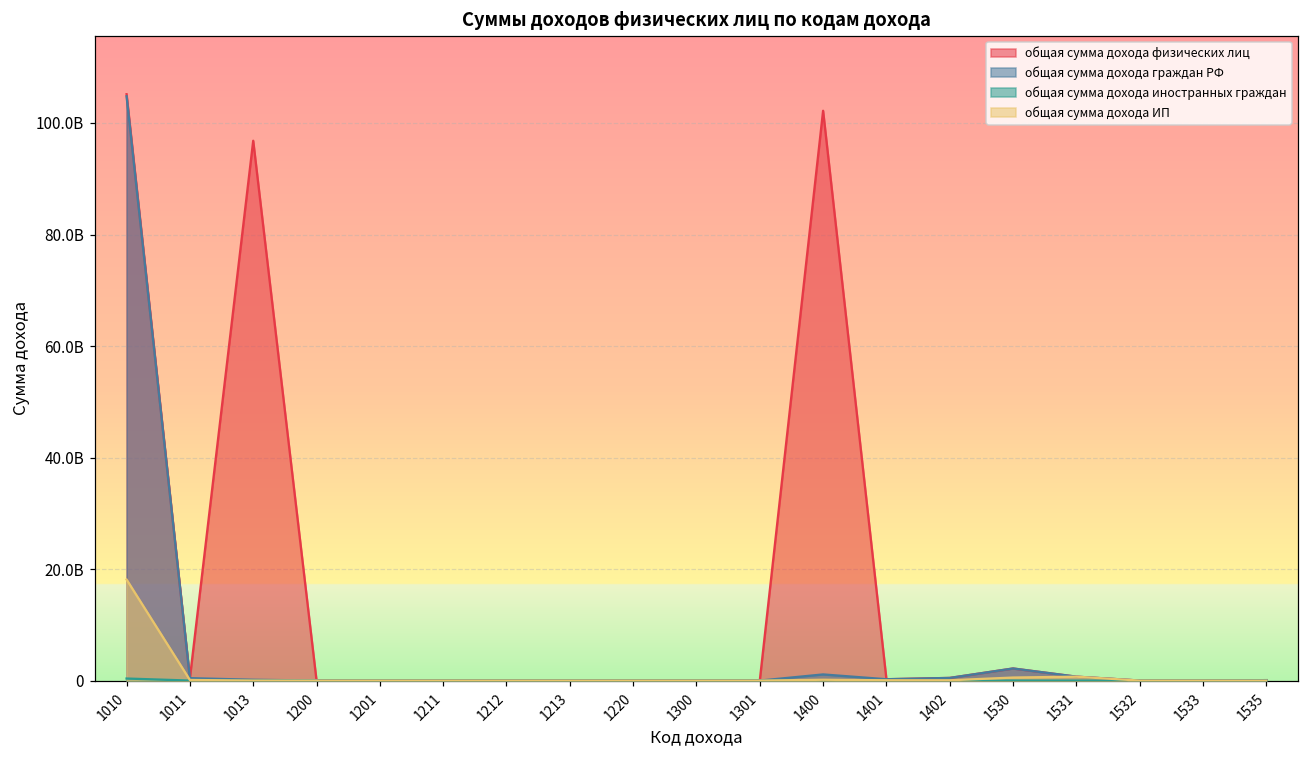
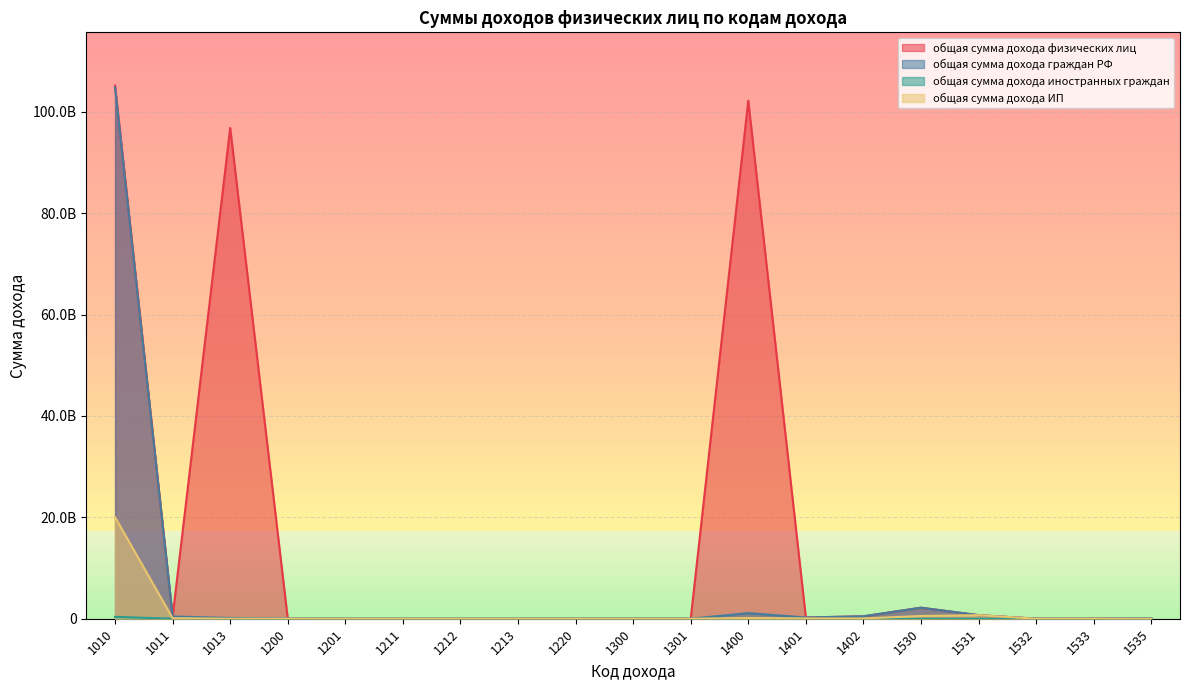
общая сумма дохода ИП, 1010: 18000000000 -> 20000000000
